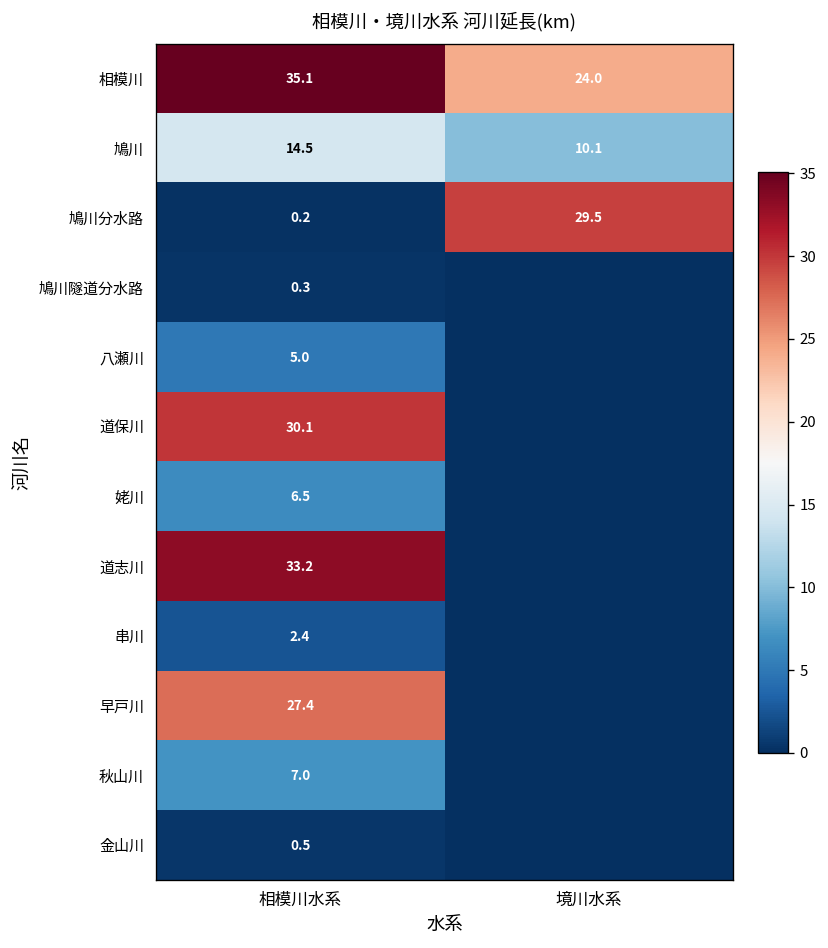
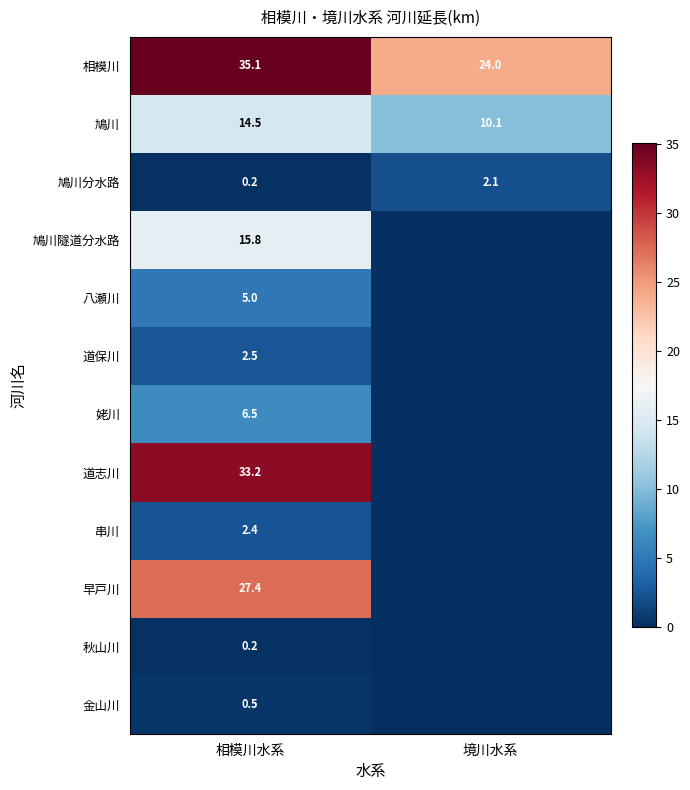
鳩川分水路, 境川水系: 29.5 -> 2.1
鳩川隧道分水路, 相模川水系: 0.3 -> 15.8
道保川, 相模川水系: 30.1 -> 2.5
秋山川, 相模川水系: 7.0 -> 0.2
